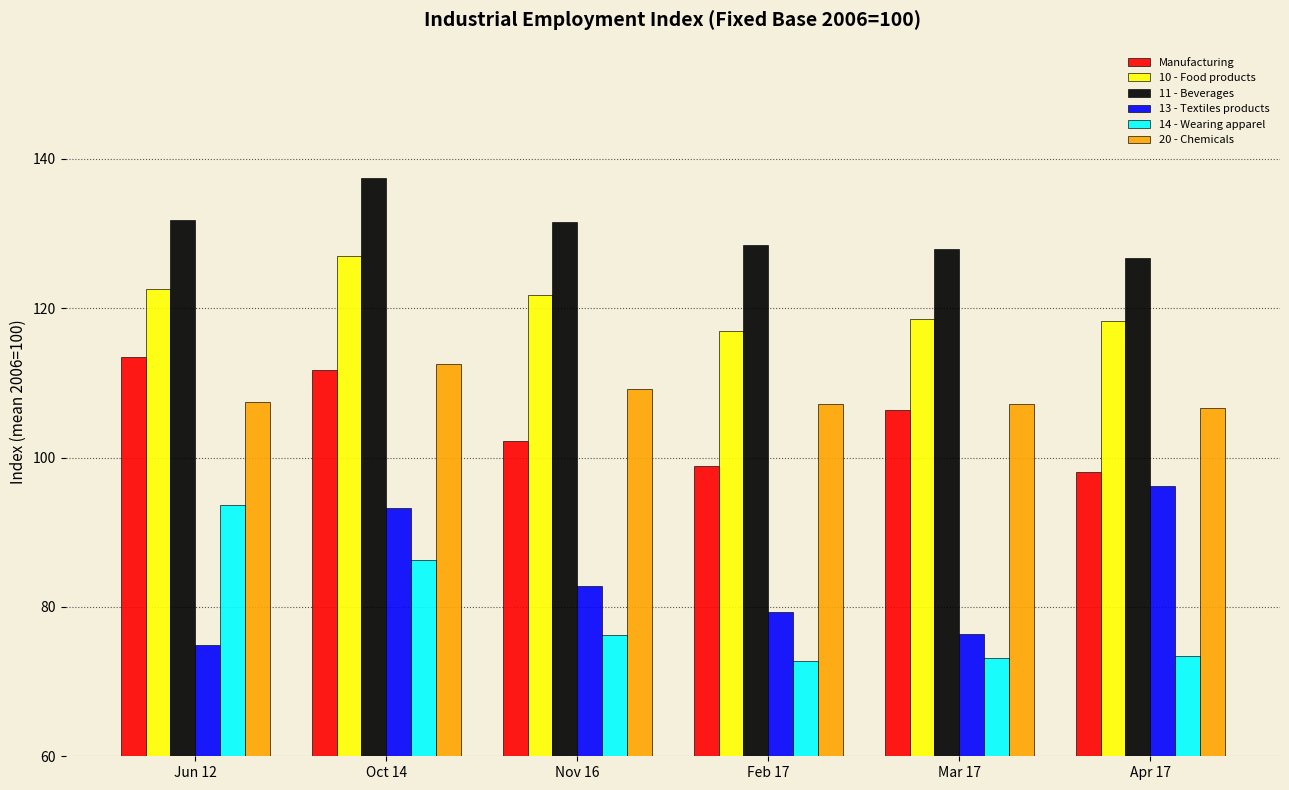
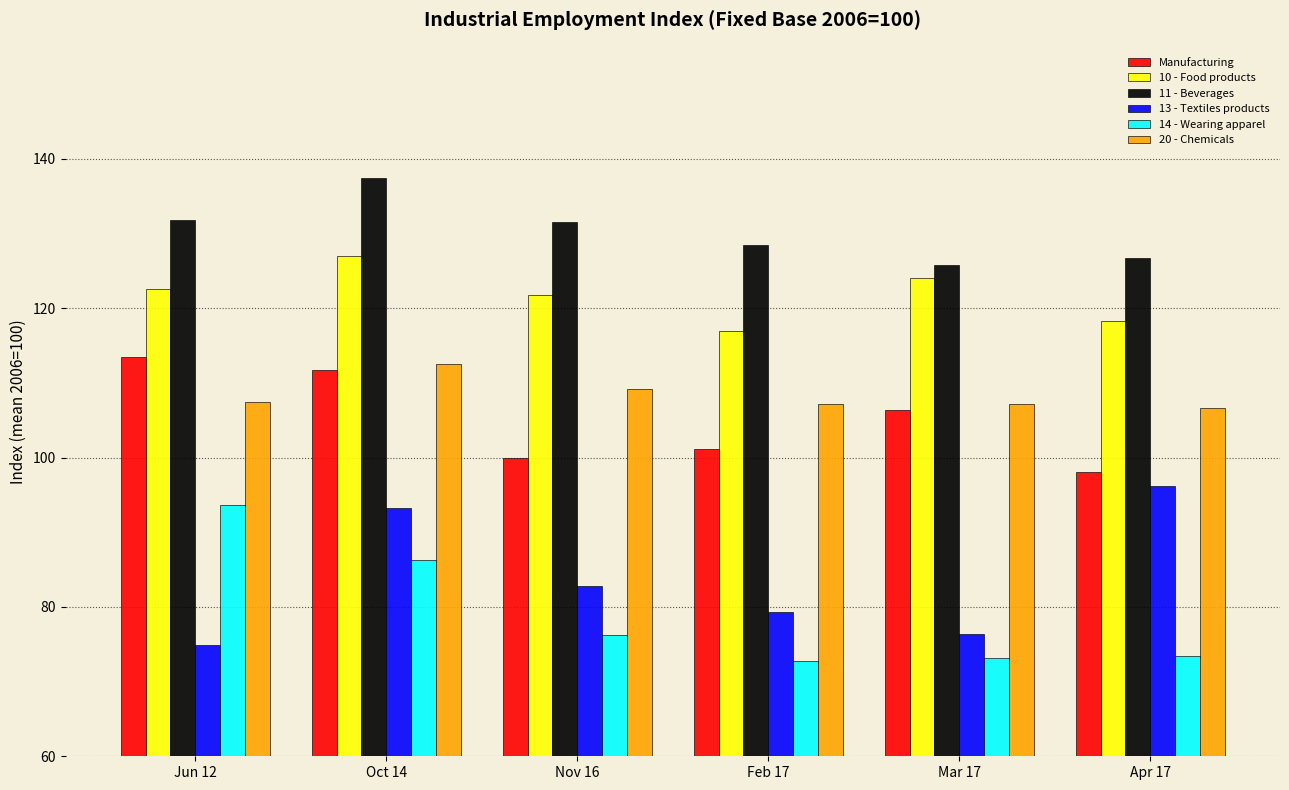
Manufacturing, Nov 16: 102 -> 100
Manufacturing, Feb 17: 99 -> 101
10 - Food products, Mar 17: 119 -> 124
11 - Beverages, Mar 17: 128 -> 126
